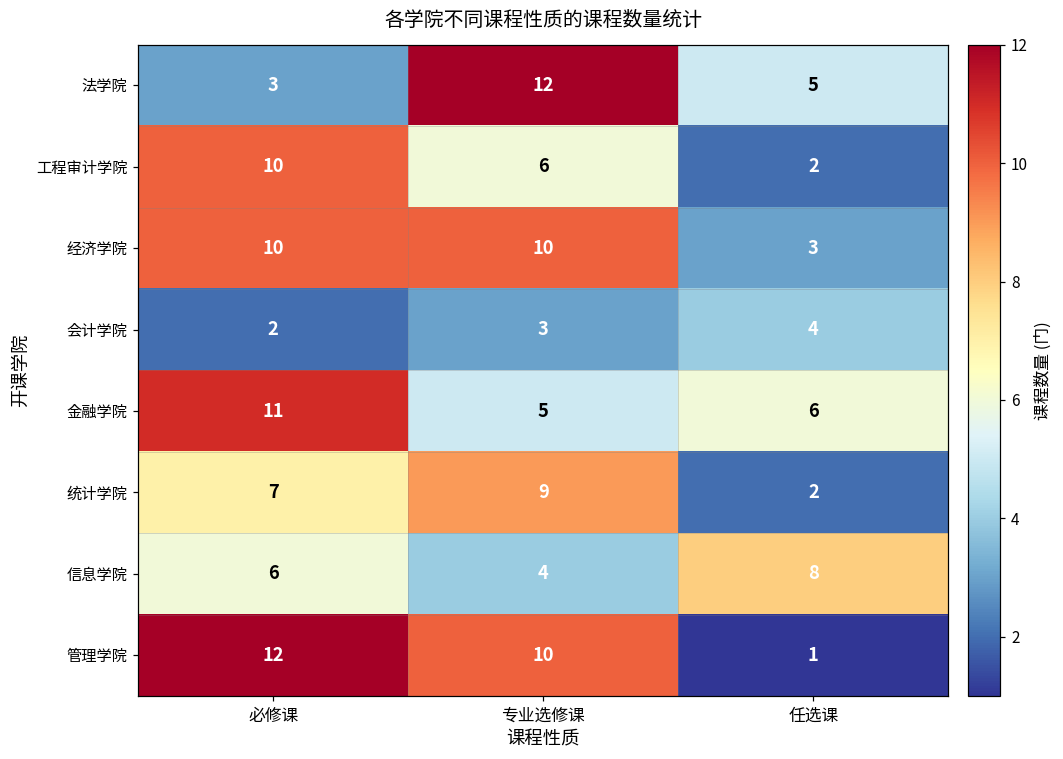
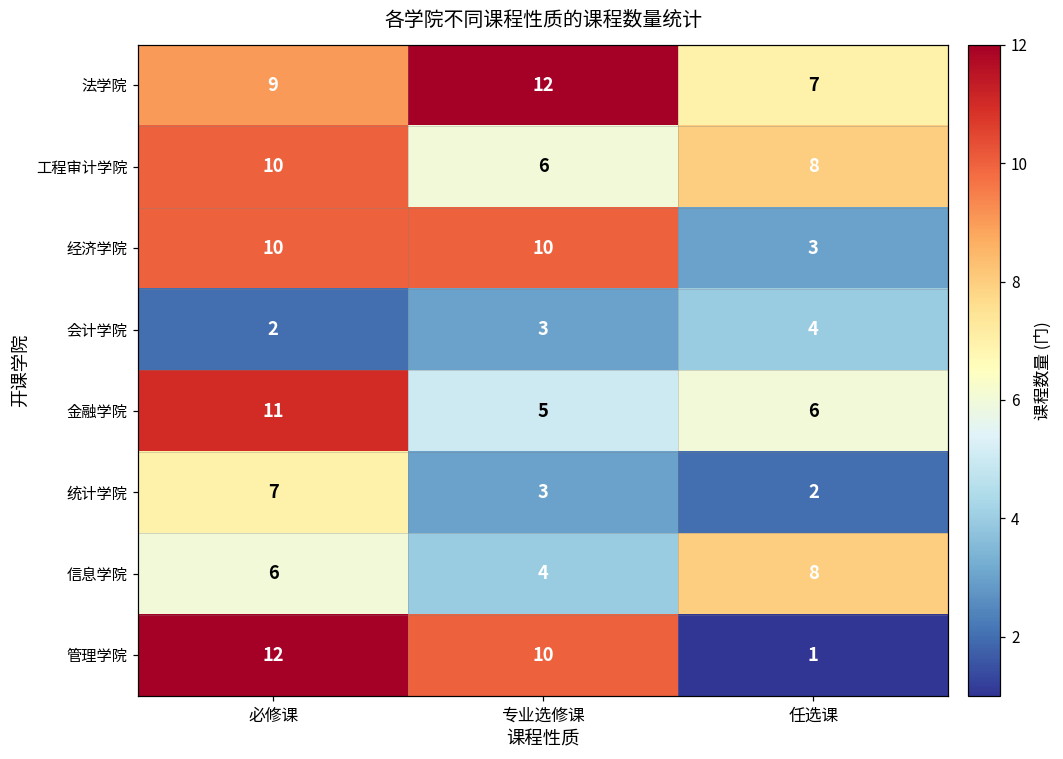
法学院, 必修课: 3 -> 9
法学院, 任选课: 5 -> 7
工程审计学院, 任选课: 2 -> 8
统计学院, 专业选修课: 9 -> 3
